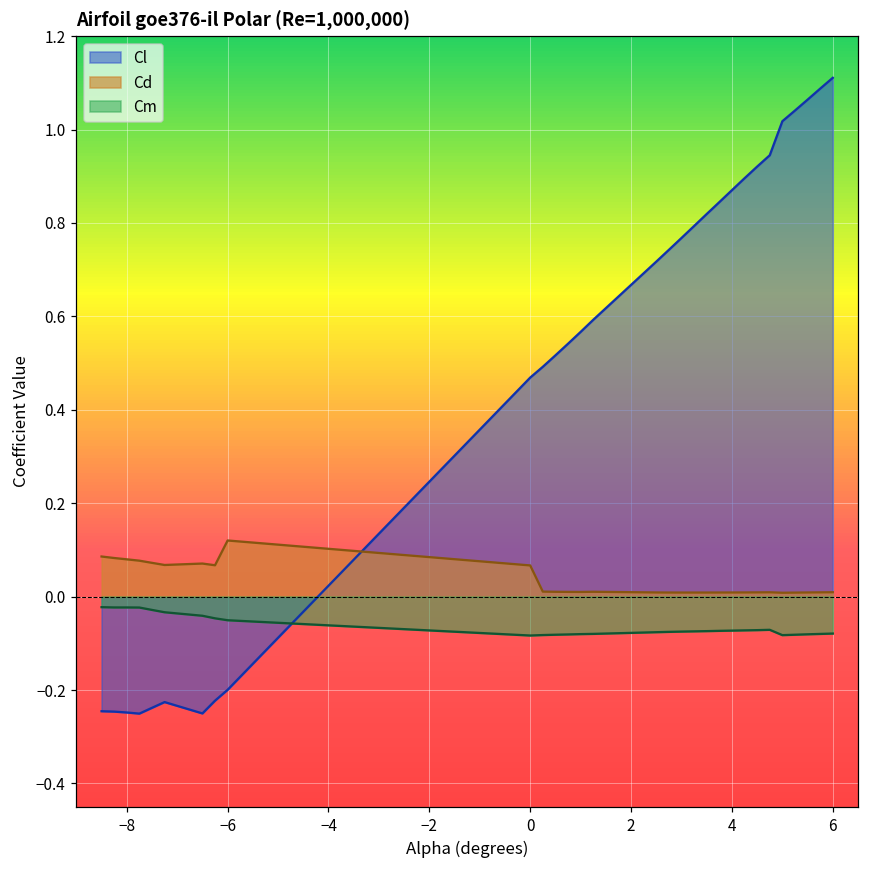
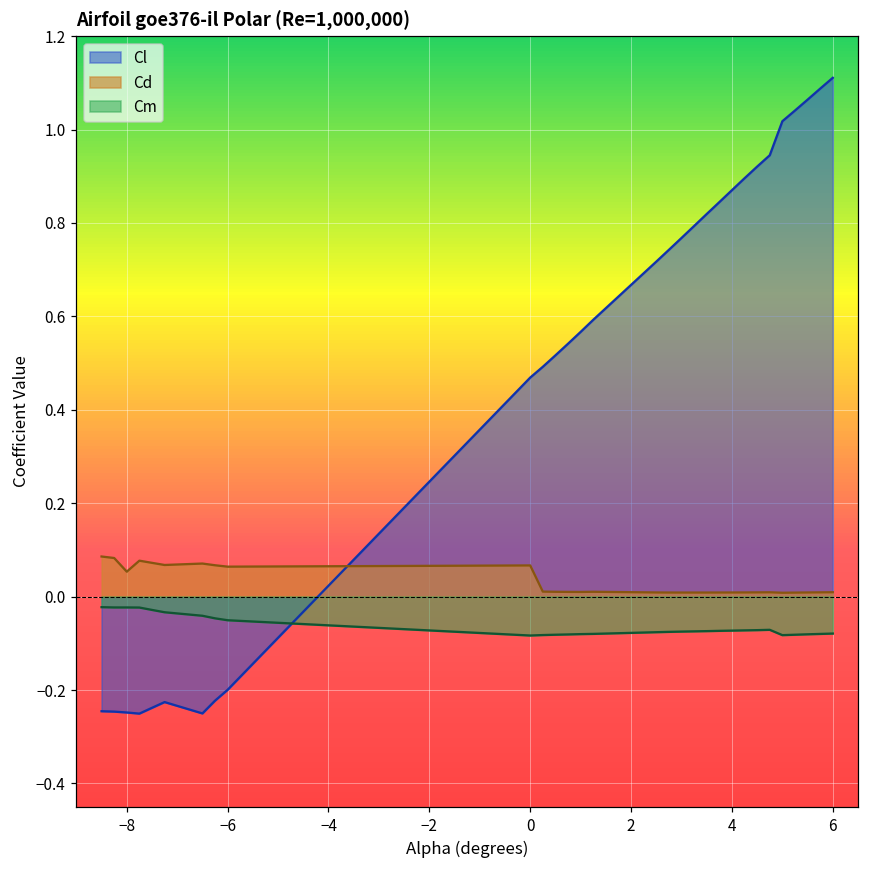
Cd, −8: 0.08 -> 0.05
Cd, −6: 0.12 -> 0.06
